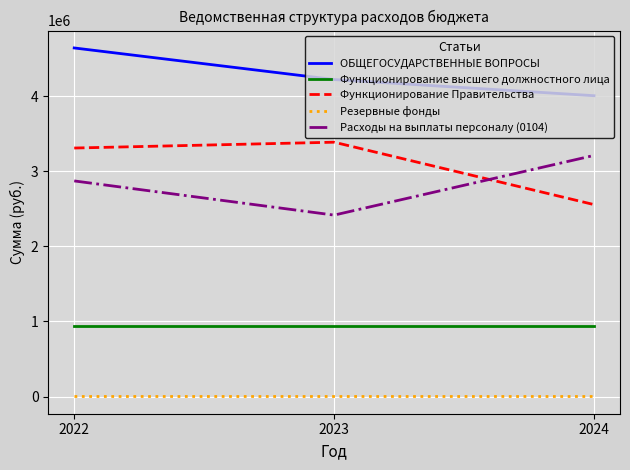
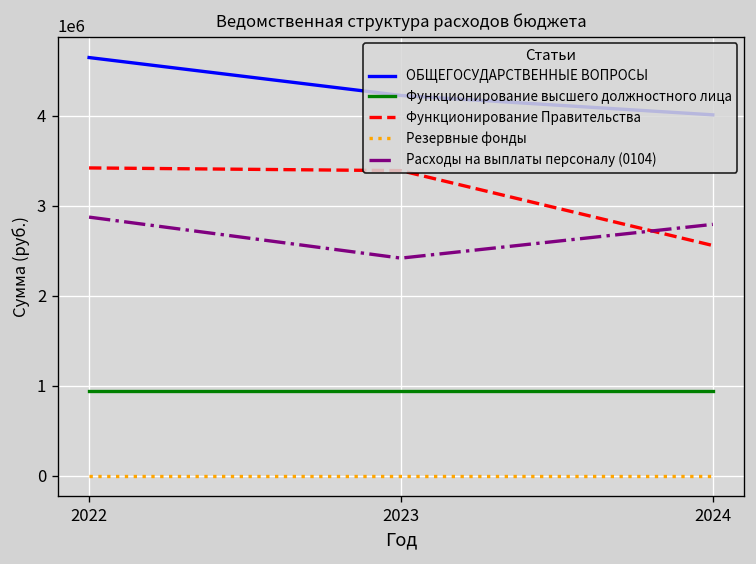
Функционирование Правительства, 2022: 3300000 -> 3400000
Расходы на выплаты персоналу (0104), 2024: 3200000 -> 2800000
